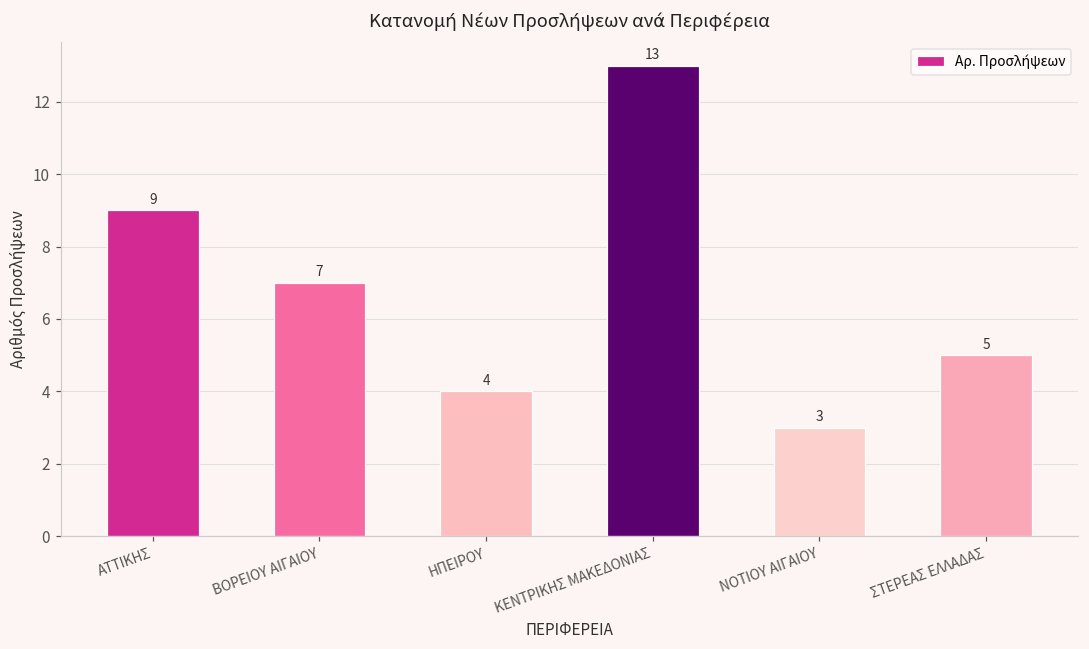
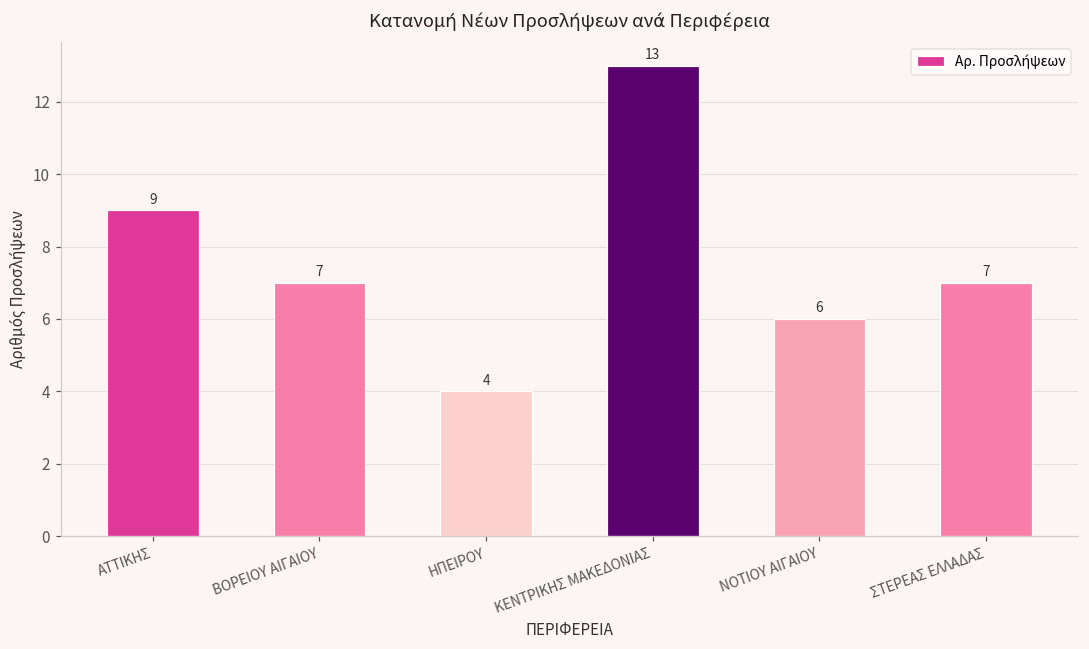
ΝΟΤΙΟΥ ΑΙΓΑΙΟΥ: 3 -> 6
ΣΤΕΡΕΑΣ ΕΛΛΑΔΑΣ: 5 -> 7
